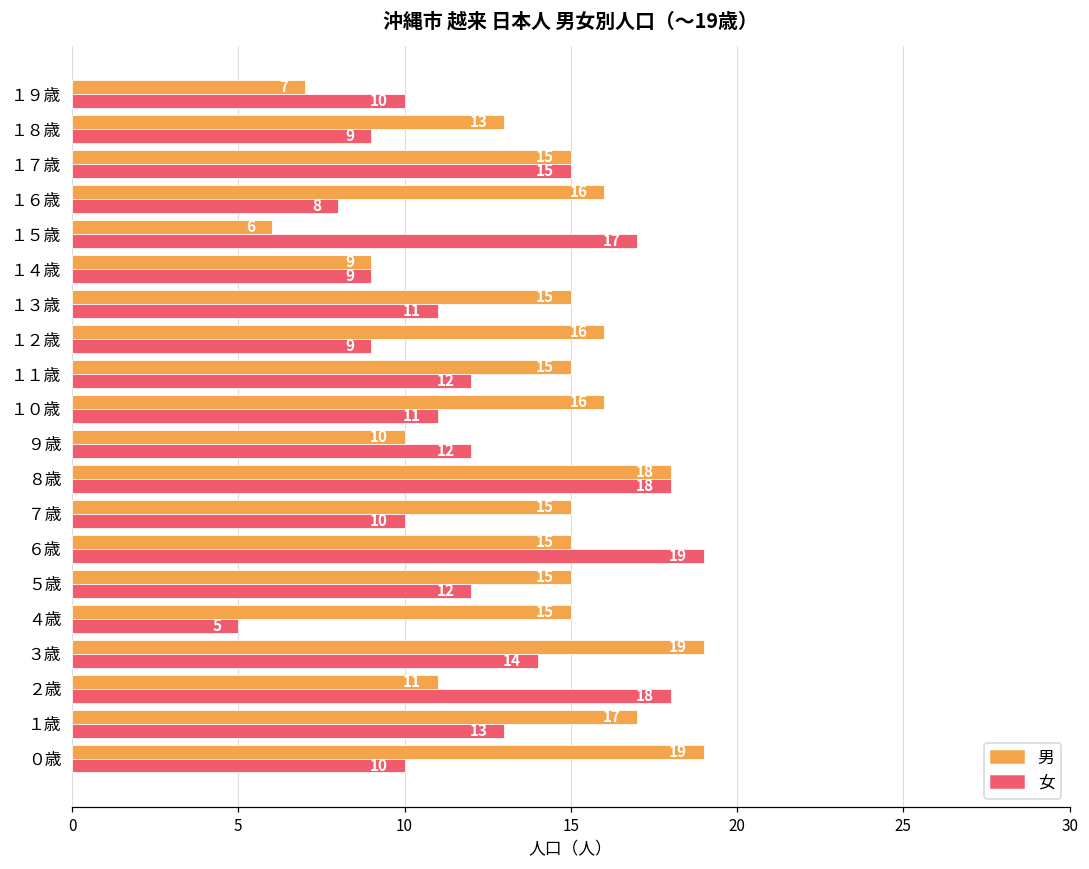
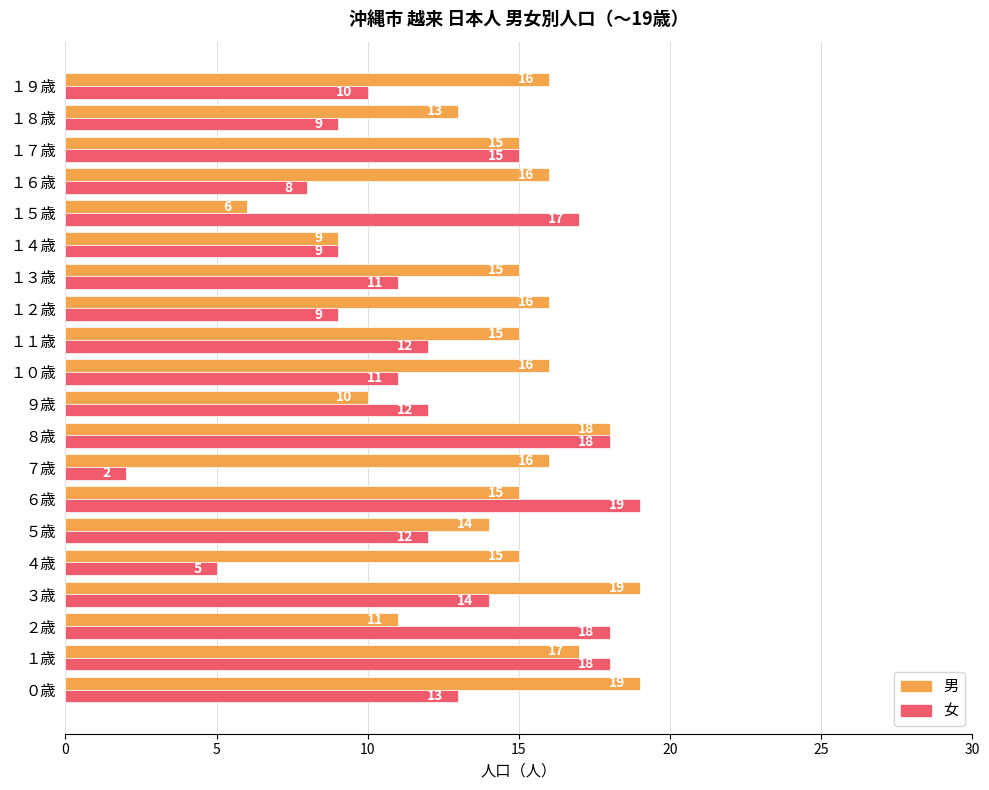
男, １９歳: 7 -> 16
男, ７歳: 15 -> 16
女, ７歳: 10 -> 2
男, ５歳: 15 -> 14
女, １歳: 13 -> 18
女, ０歳: 10 -> 13
